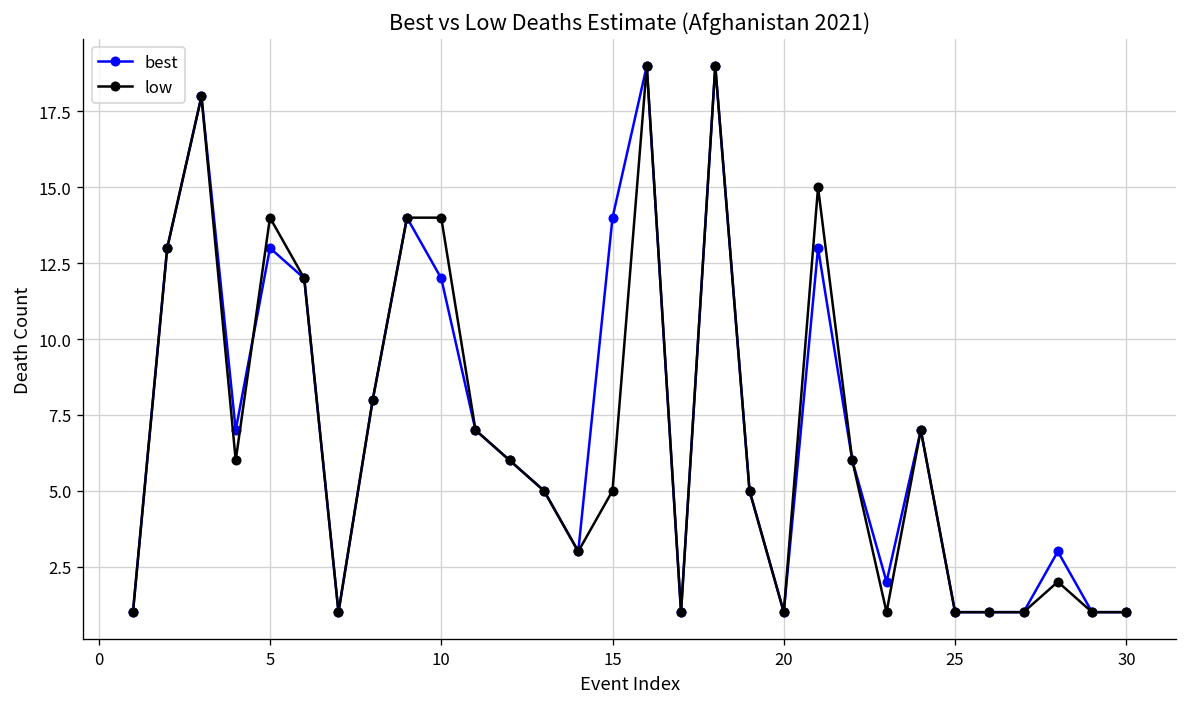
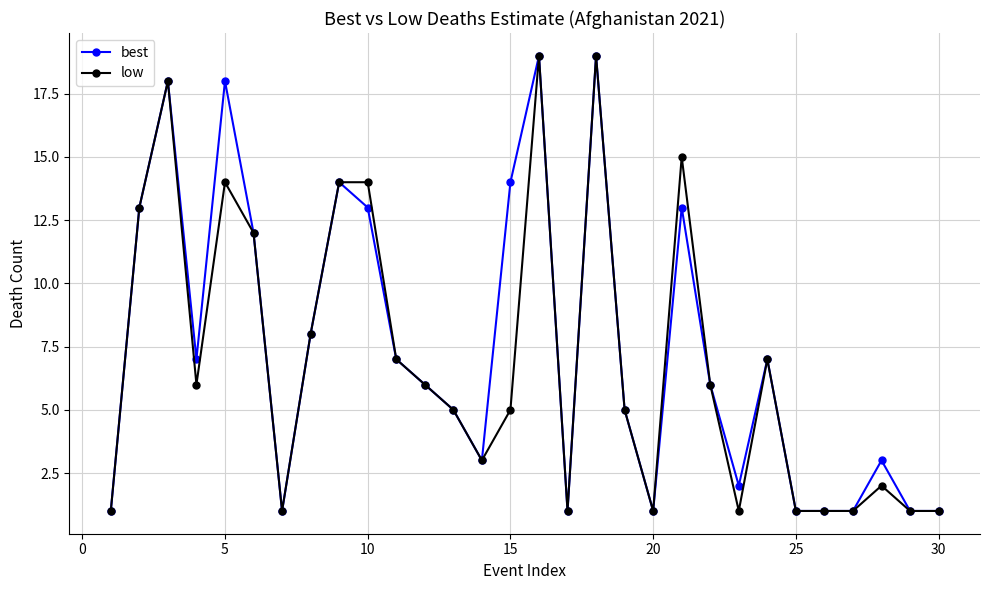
best, 5: 13 -> 18
best, 10: 12 -> 13
